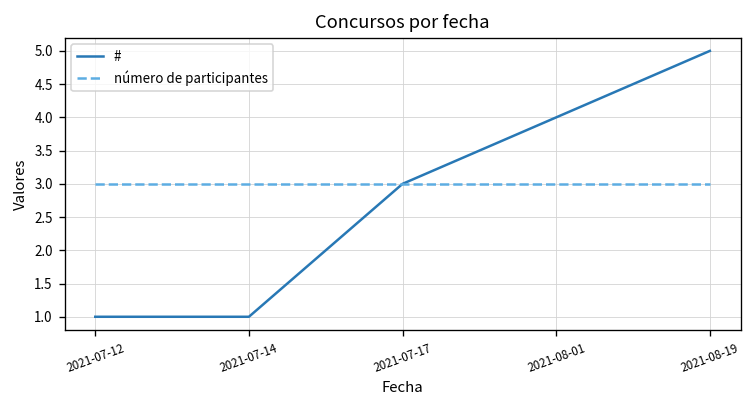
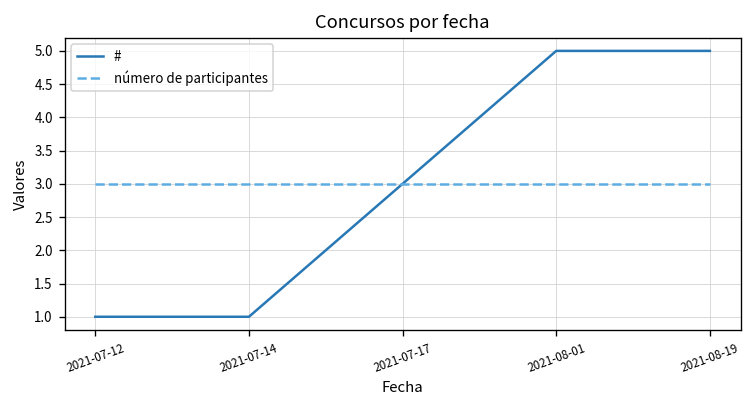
#, 2021-08-01: 4 -> 5
